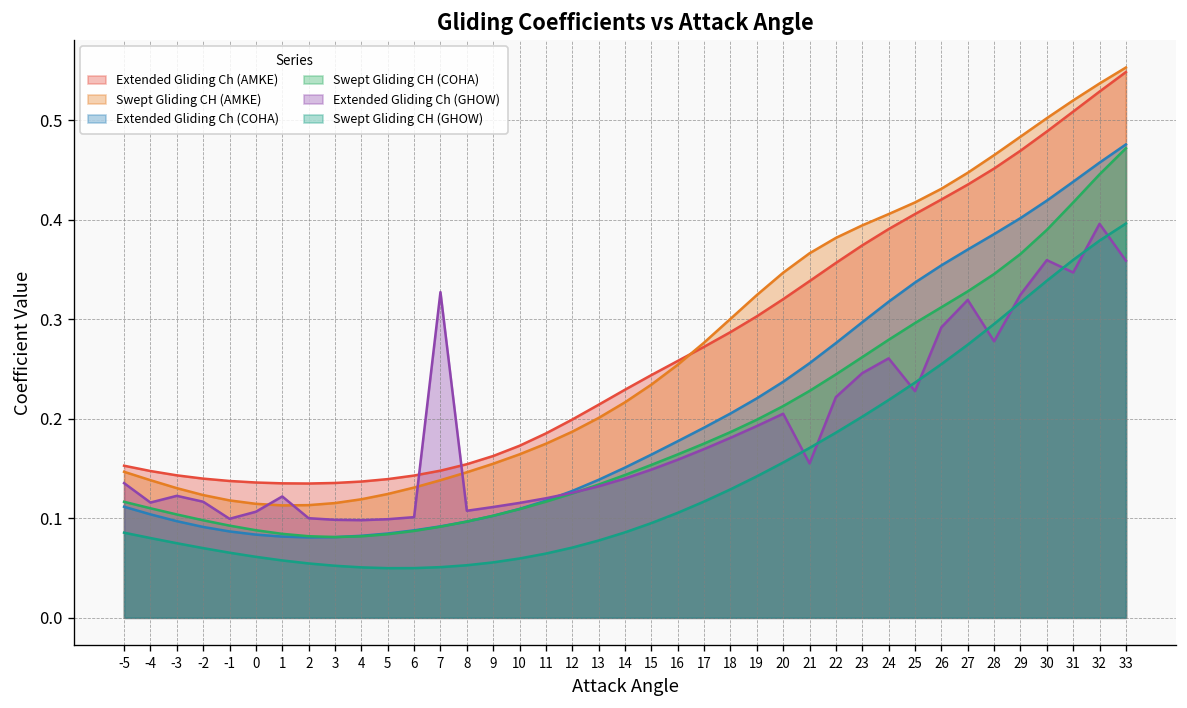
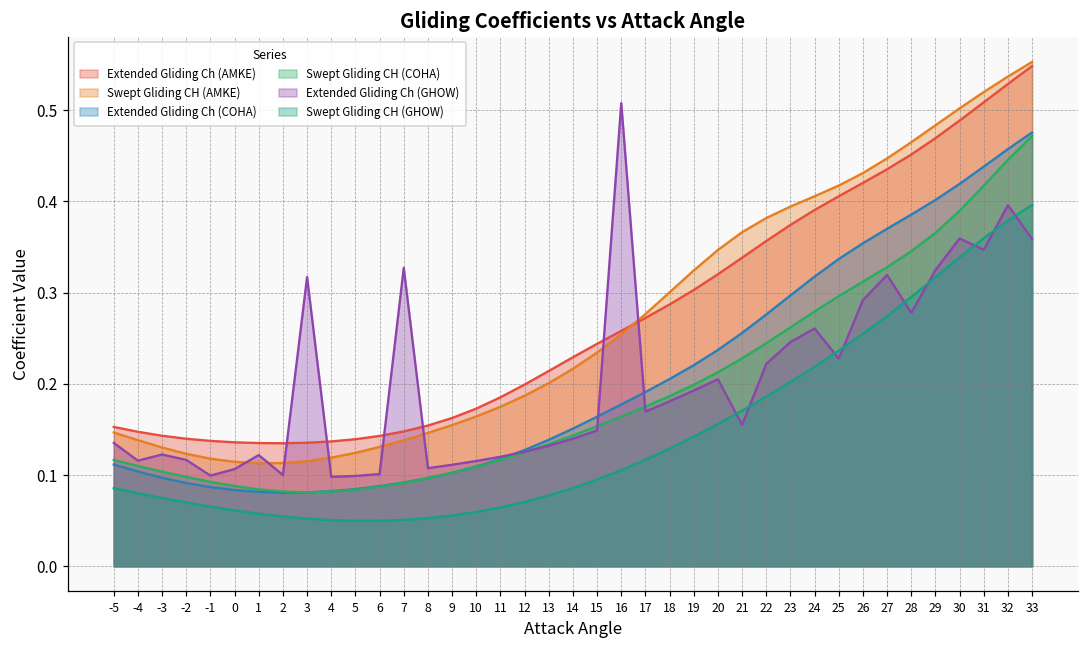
Extended Gliding Ch (GHOW), 3: 0.10 -> 0.32
Extended Gliding Ch (GHOW), 16: 0.16 -> 0.51
